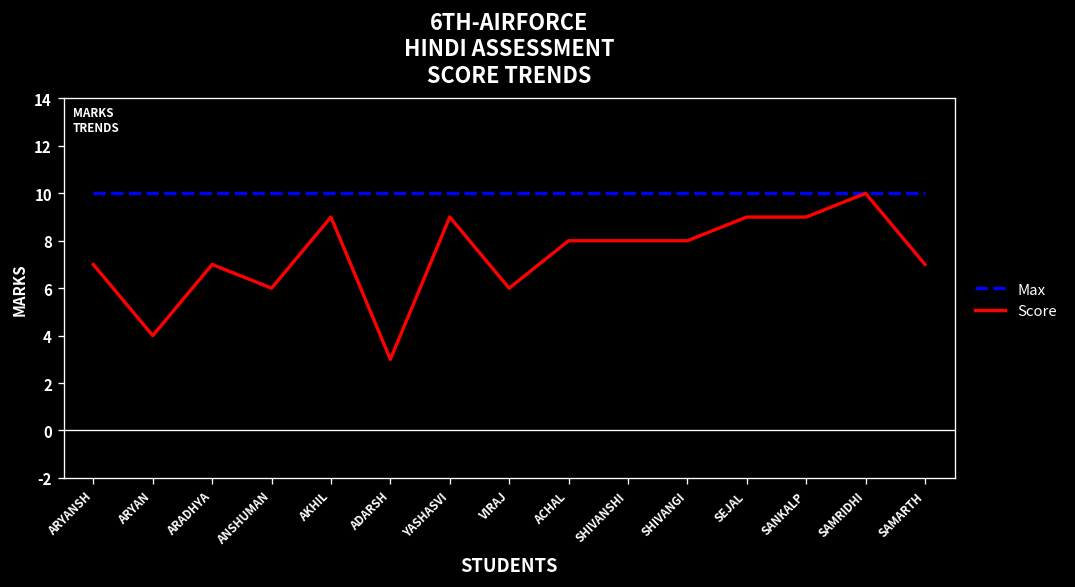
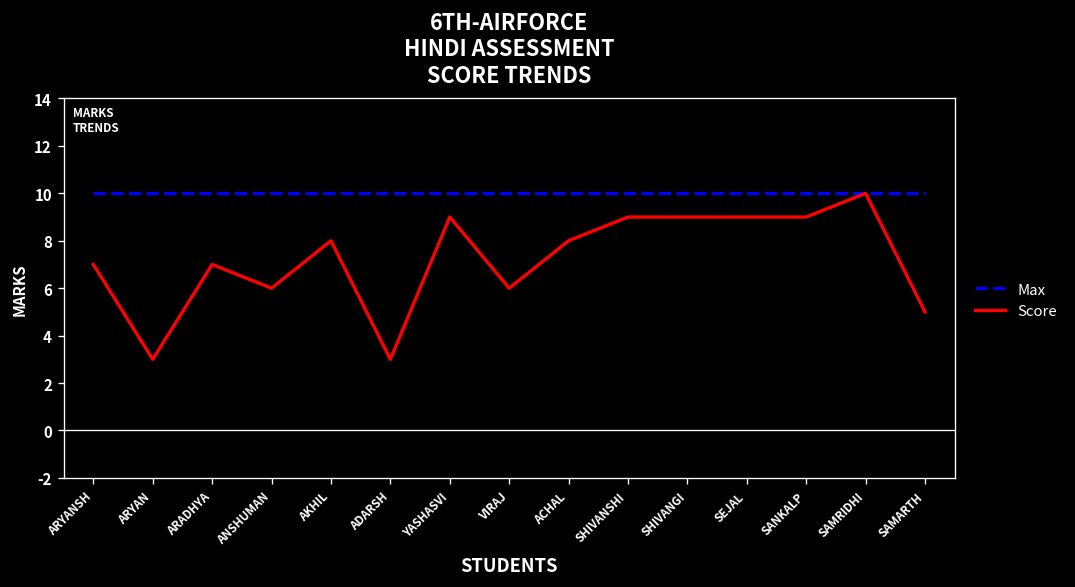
Score, ARYAN: 4 -> 3
Score, AKHIL: 9 -> 8
Score, SHIVANSHI: 8 -> 9
Score, SHIVANGI: 8 -> 9
Score, SAMARTH: 7 -> 5
